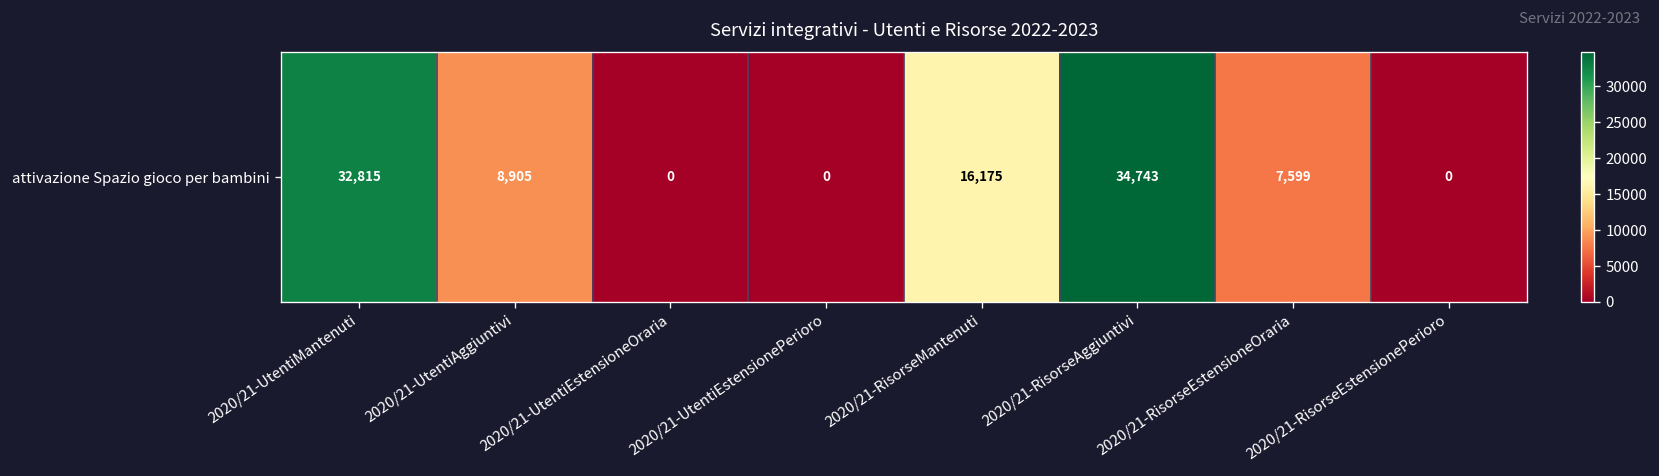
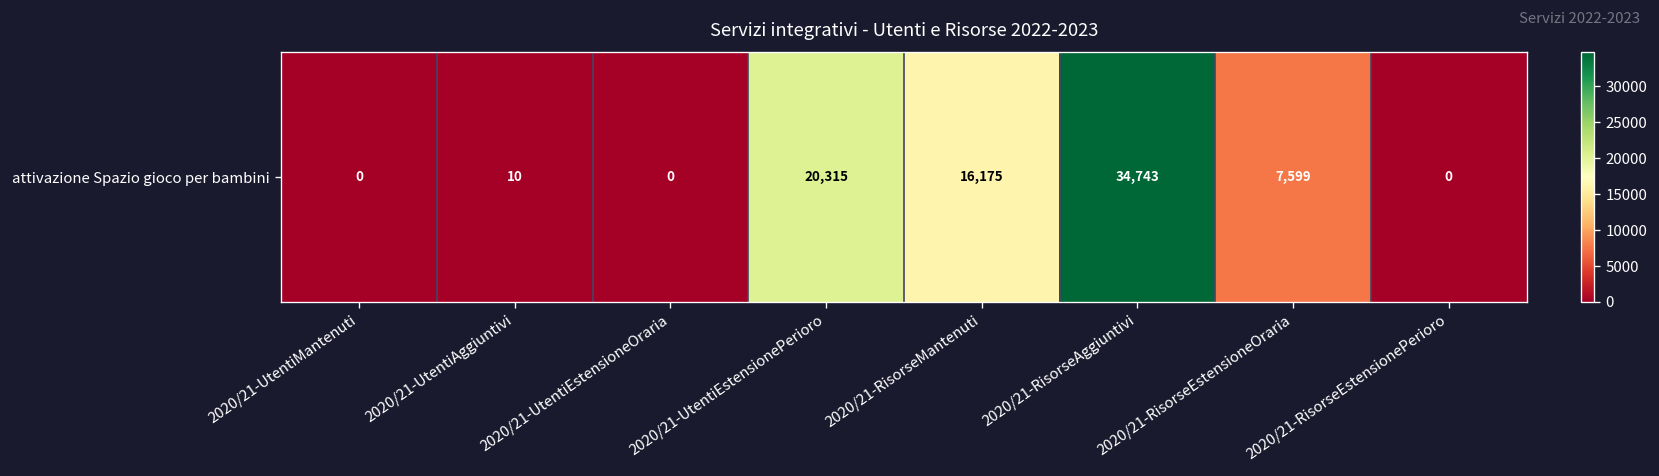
attivazione Spazio gioco per bambini, 2020/21-UtentiMantenuti: 32,815 -> 0
attivazione Spazio gioco per bambini, 2020/21-UtentiAggiuntivi: 8,905 -> 10
attivazione Spazio gioco per bambini, 2020/21-UtentiEstensionePerioro: 0 -> 20,315
